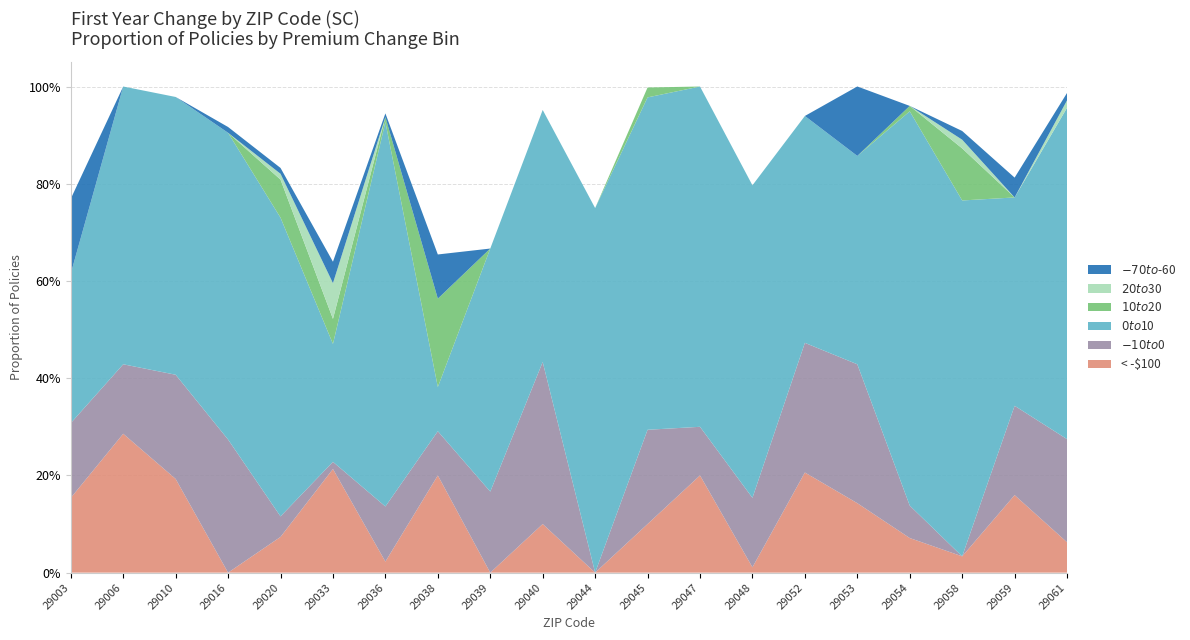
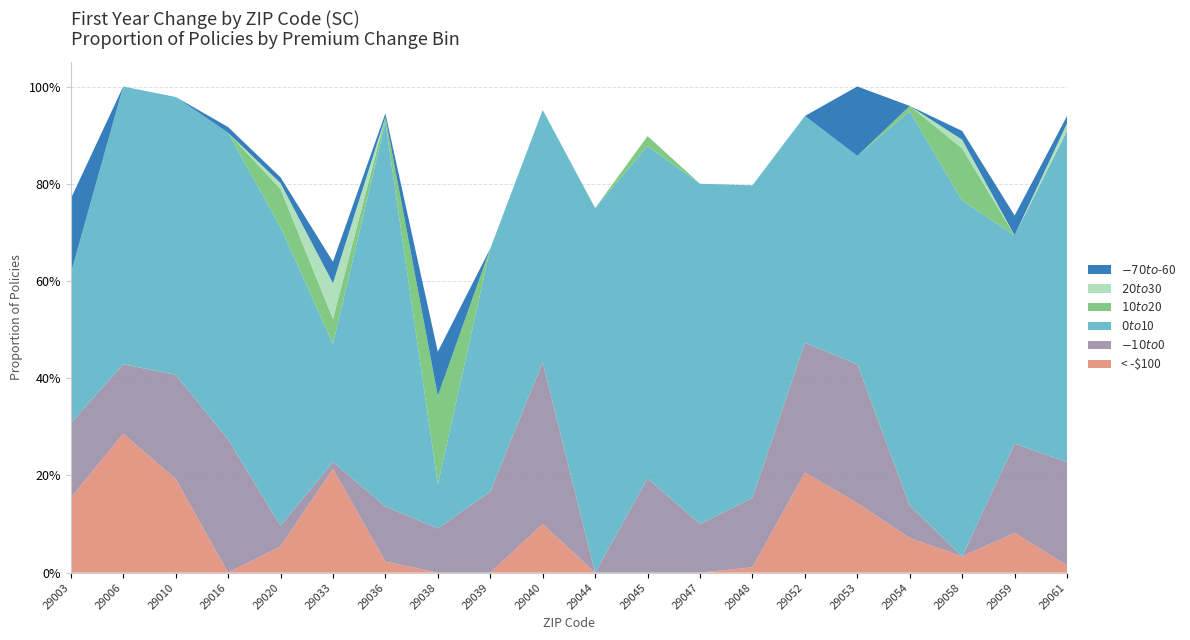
< -$100, 29020: 7% -> 5%
< -$100, 29038: 20% -> 0%
< -$100, 29045: 10% -> 0%
< -$100, 29047: 20% -> 0%
< -$100, 29059: 16% -> 8%
< -$100, 29061: 6% -> 2%
